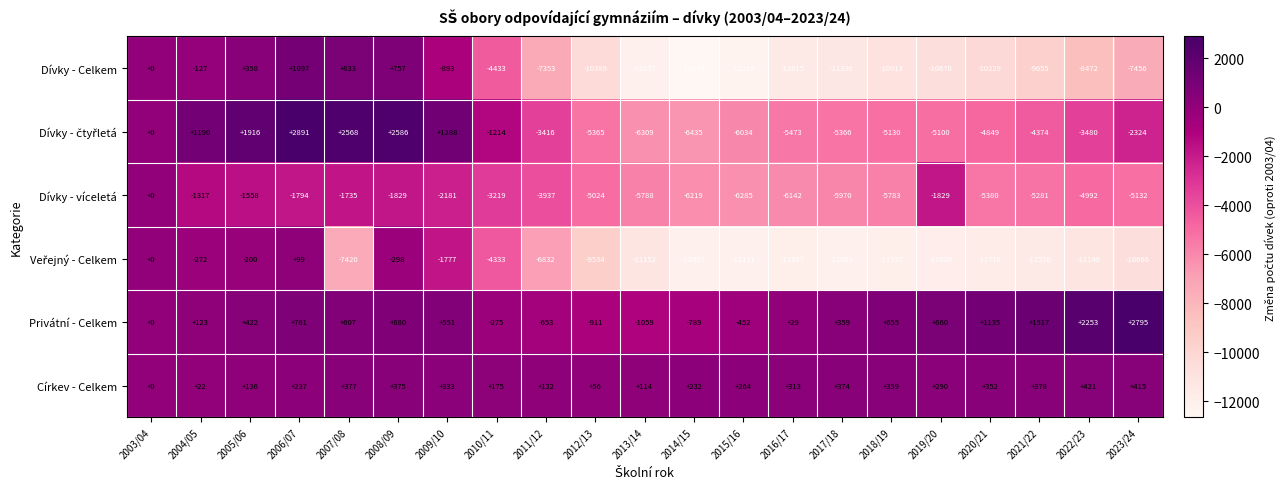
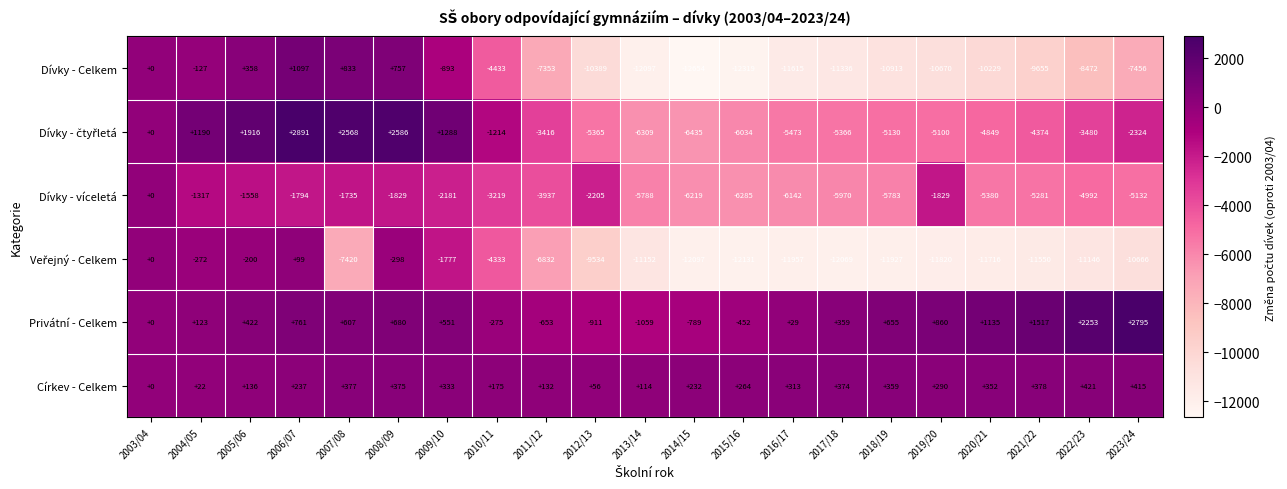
Dívky - víceletá, 2012/13: -5024 -> -2205
